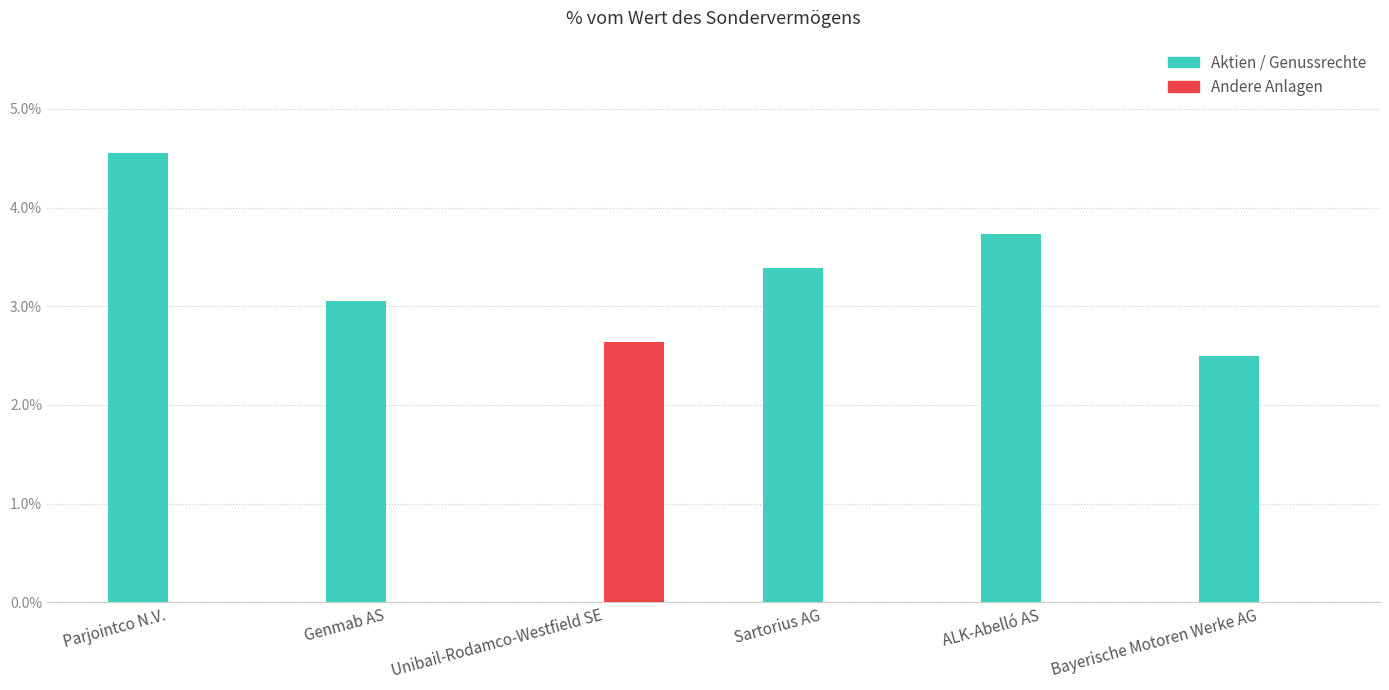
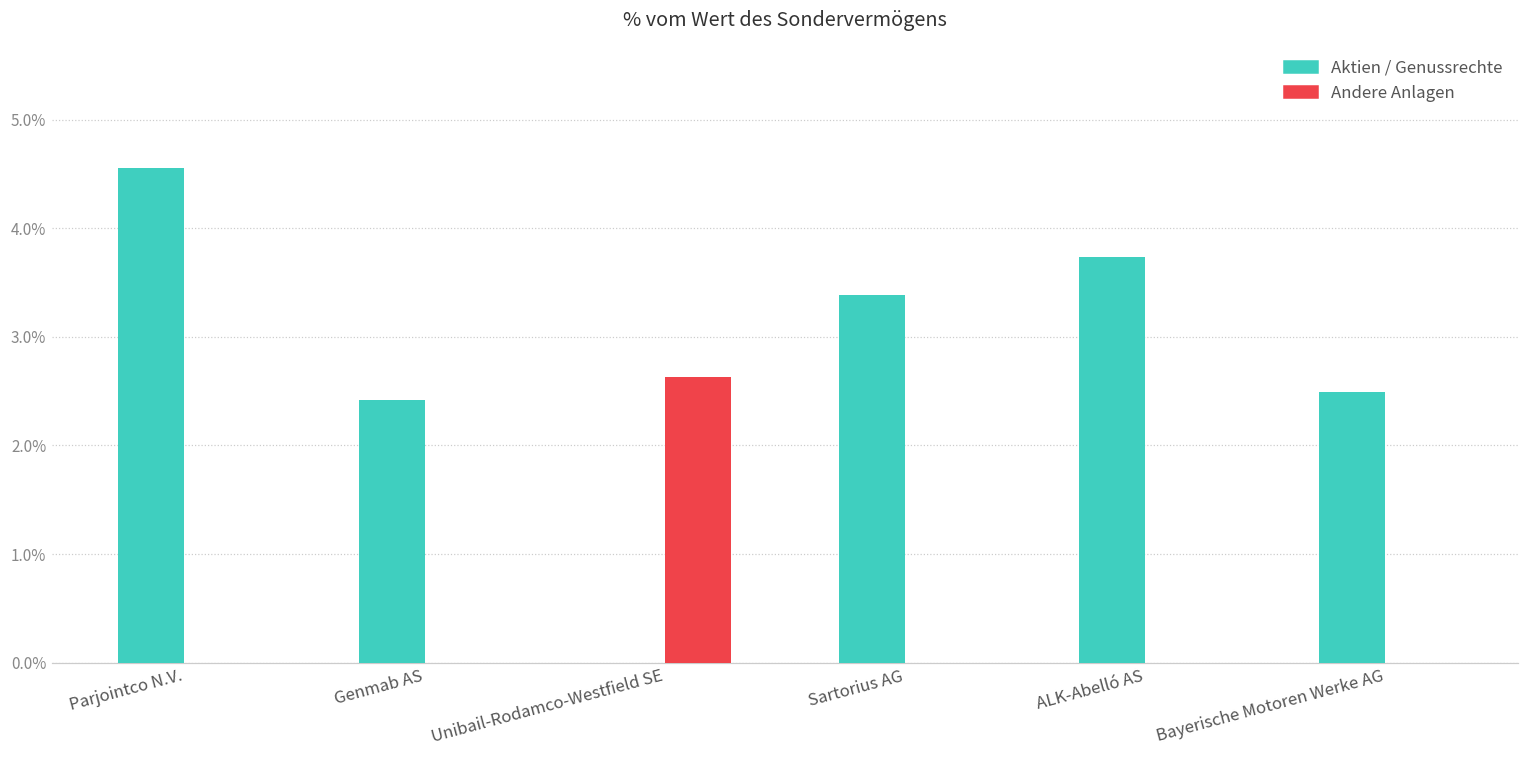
Aktien / Genussrechte, Genmab AS: 3.1% -> 2.4%
